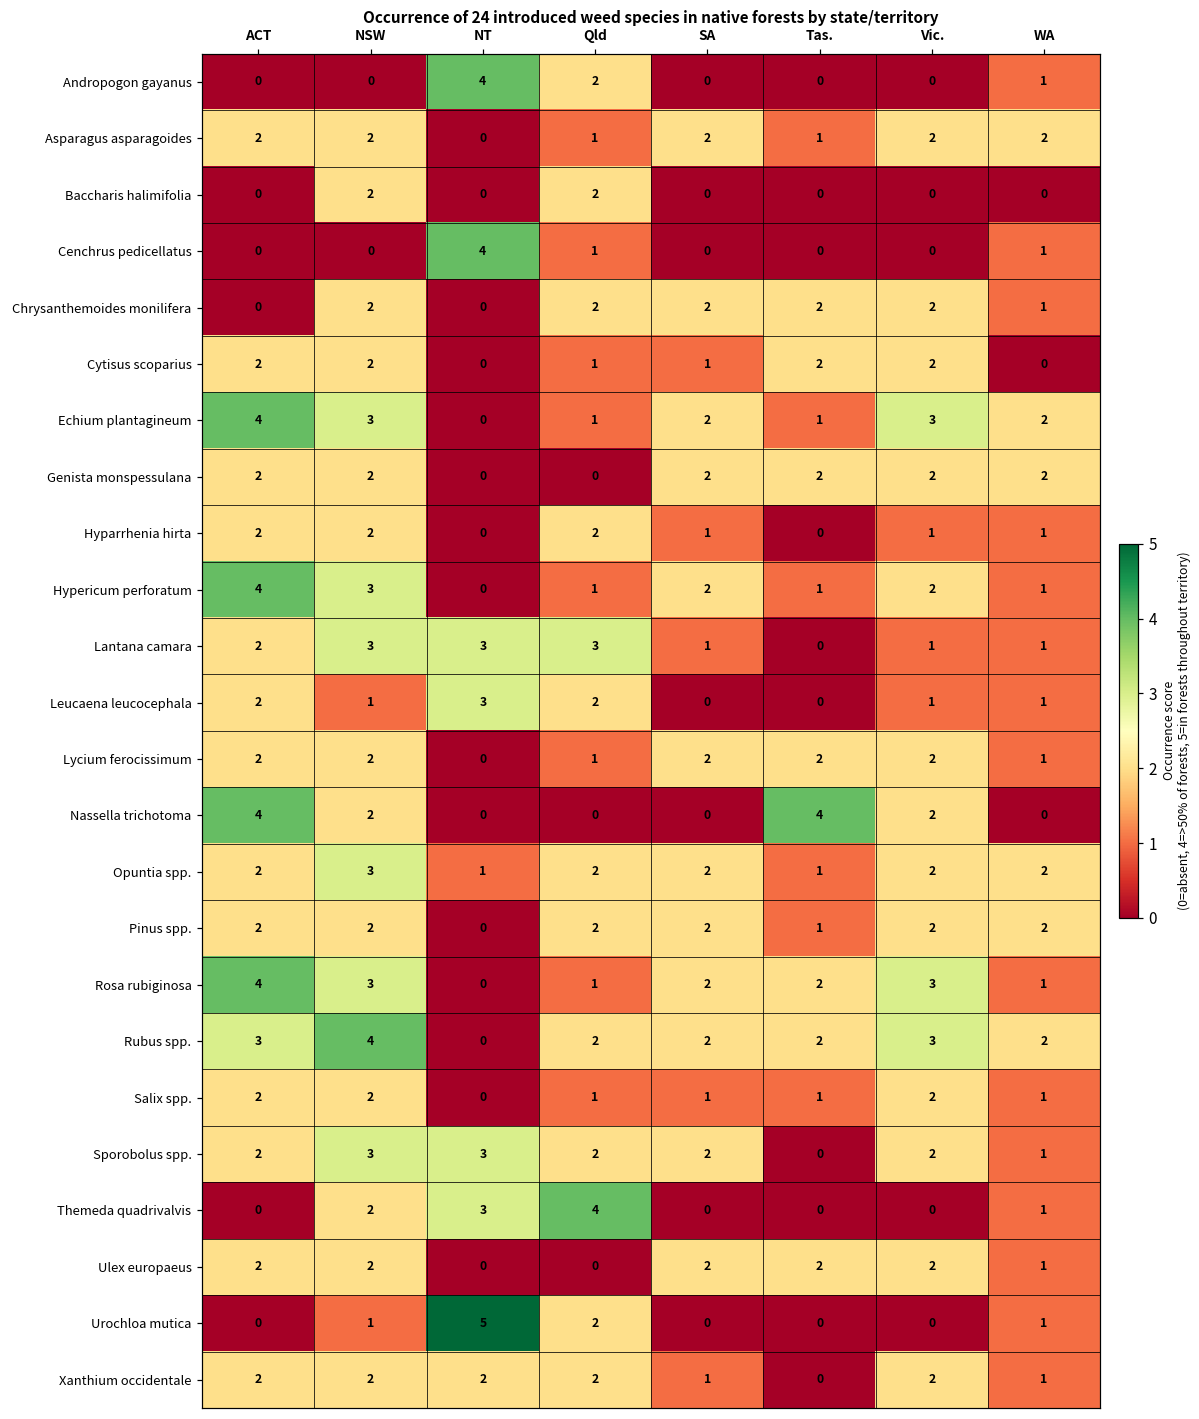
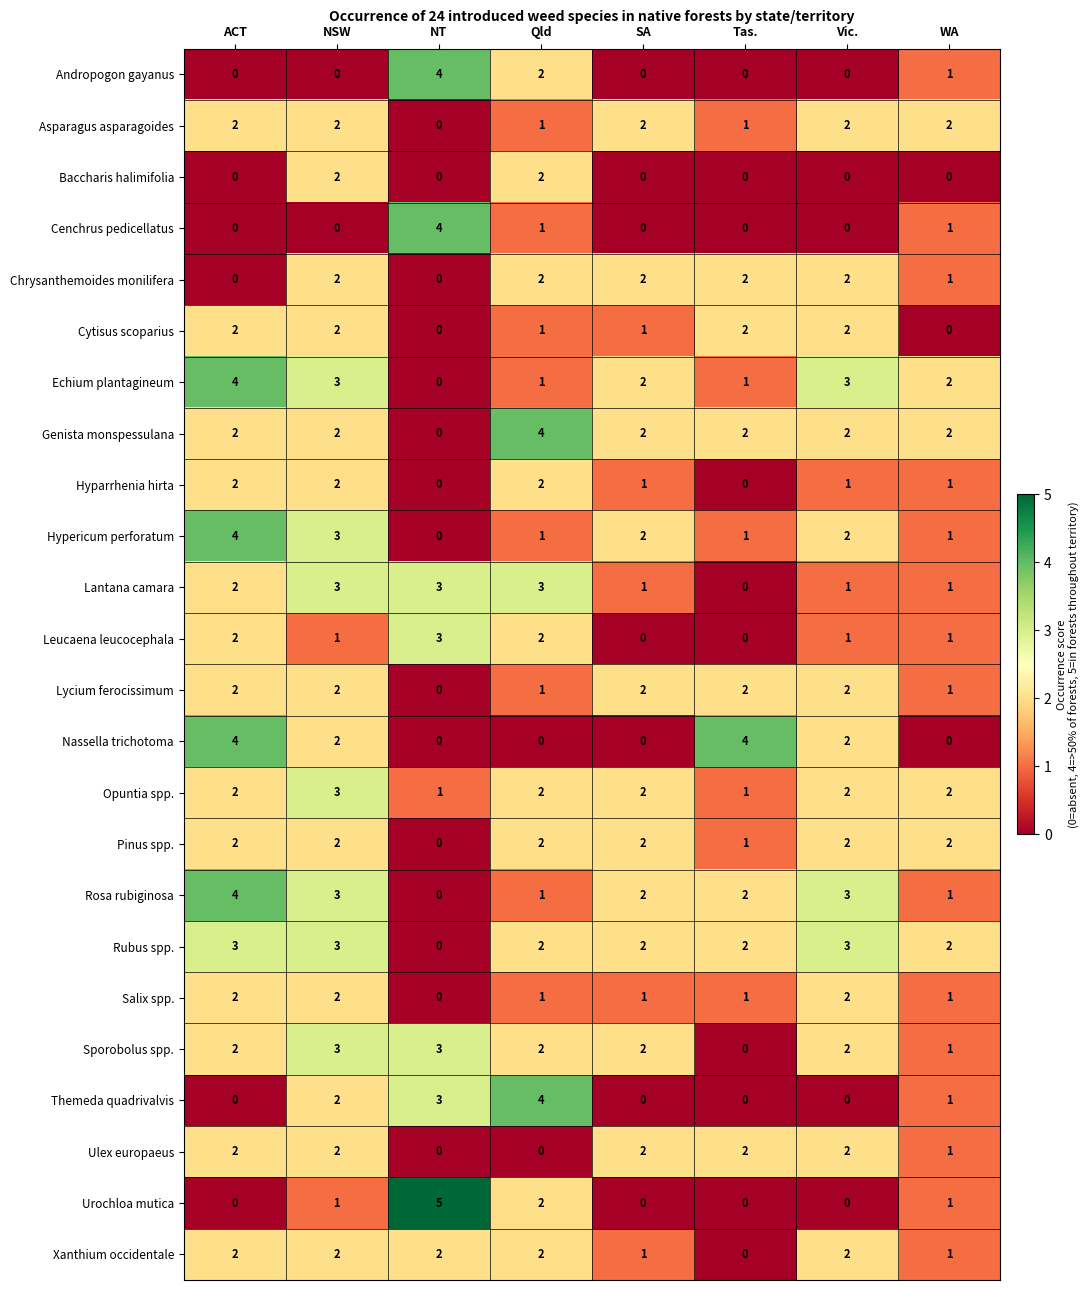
Genista monspessulana, Qld: 0 -> 4
Rubus spp., NSW: 4 -> 3
